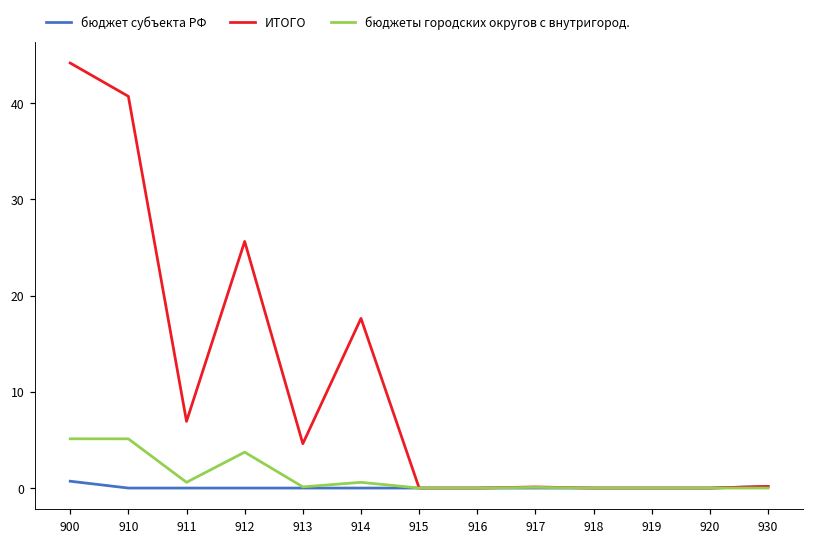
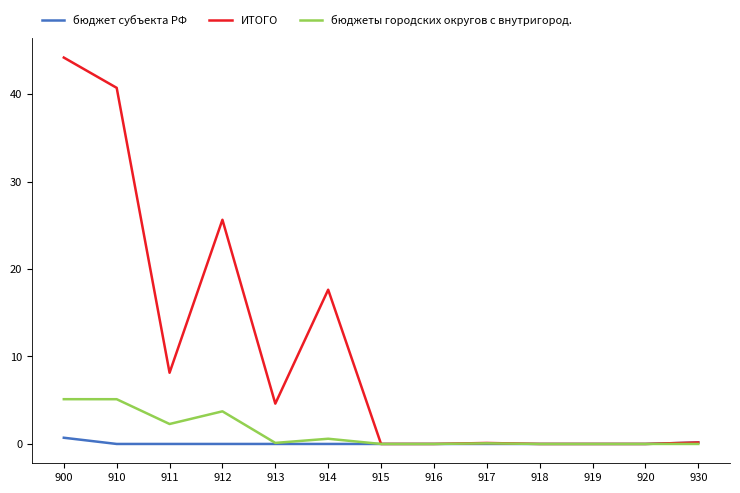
ИТОГО, 911: 7 -> 8
бюджеты городских округов с внутригород., 911: 1 -> 2
